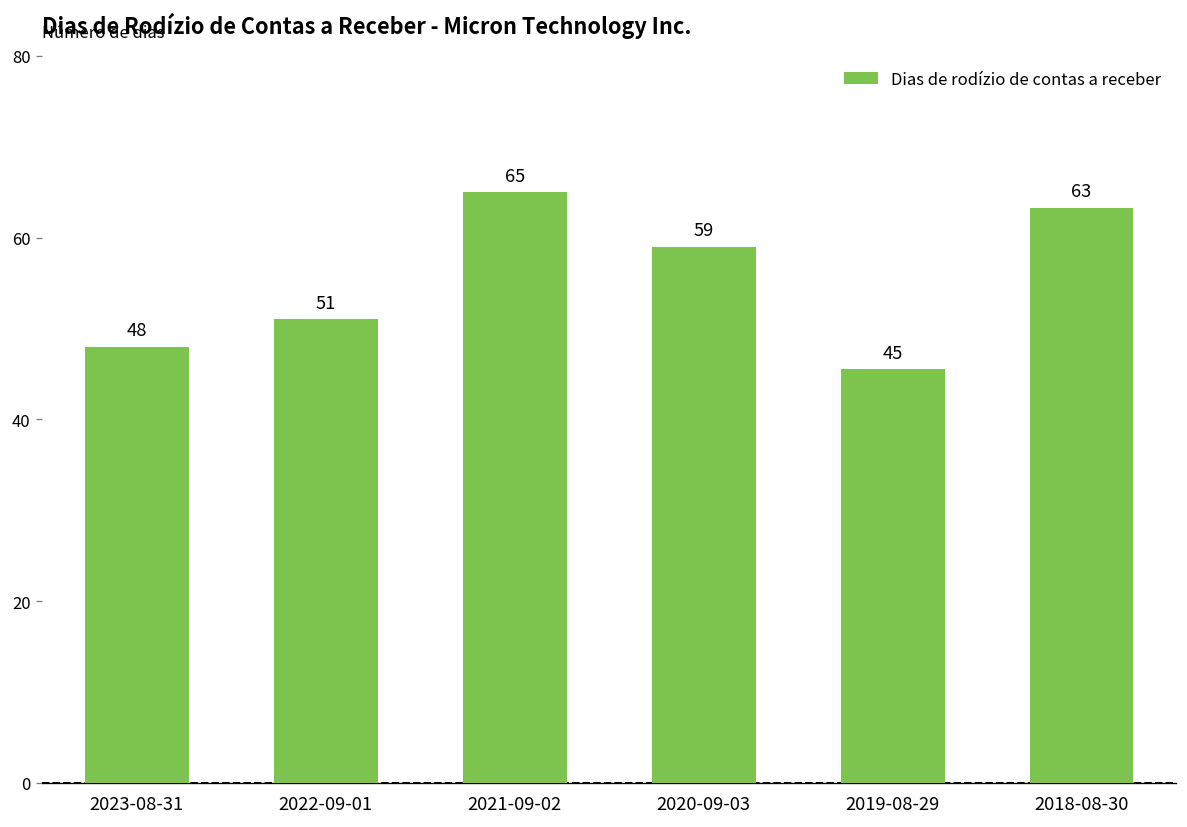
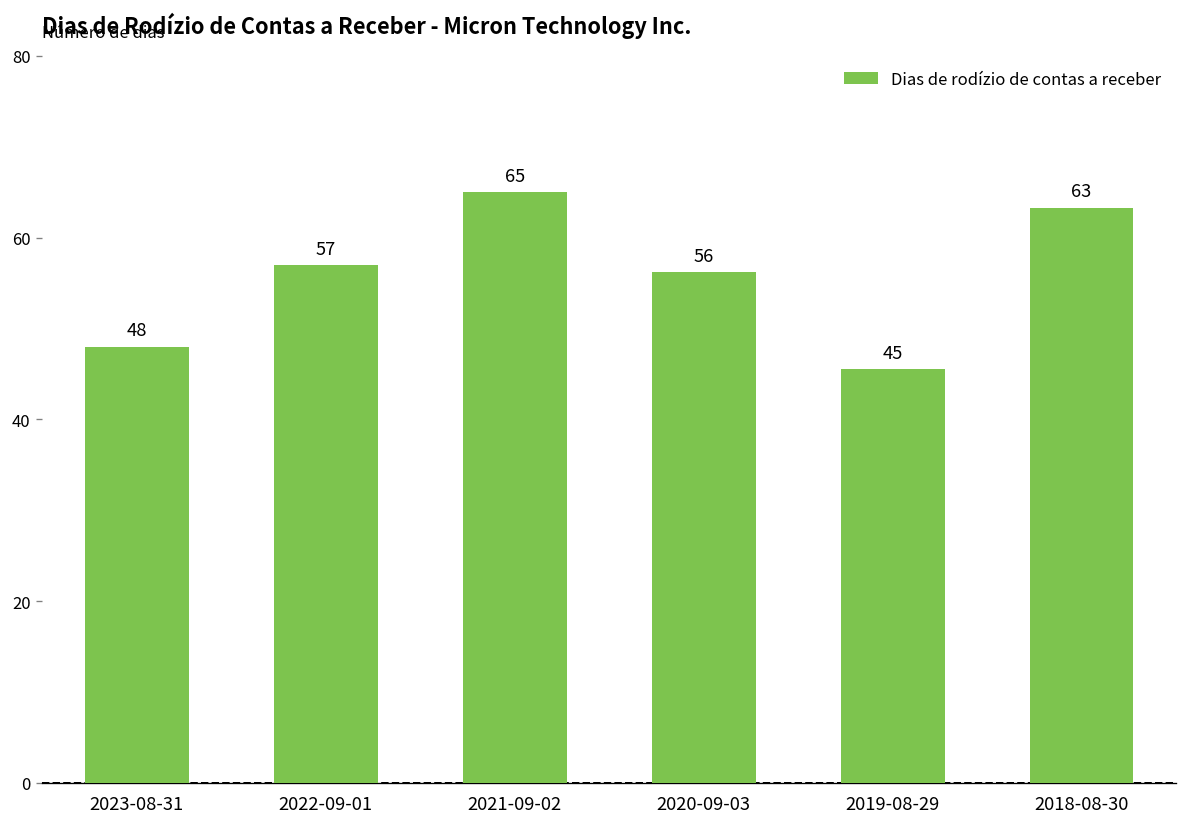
2022-09-01: 51 -> 57
2020-09-03: 59 -> 56
